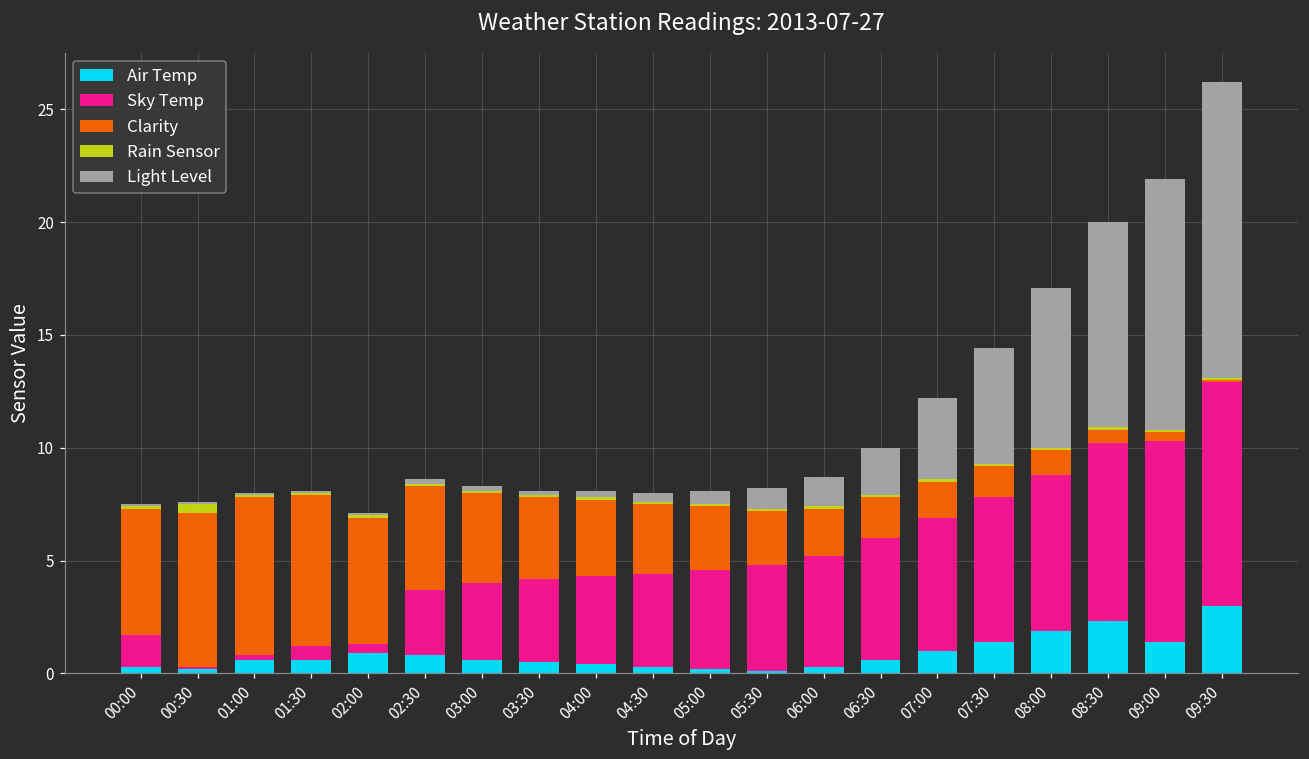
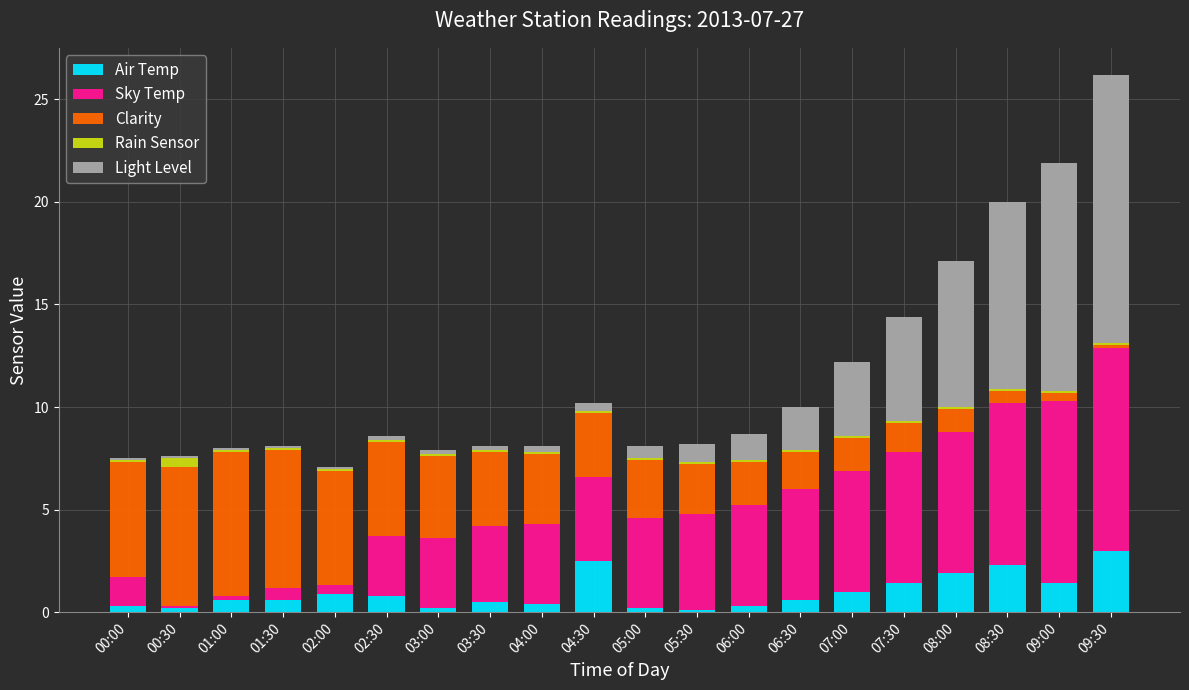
Air Temp, 03:00: 0.6 -> 0.2
Air Temp, 04:30: 0.3 -> 2.5
